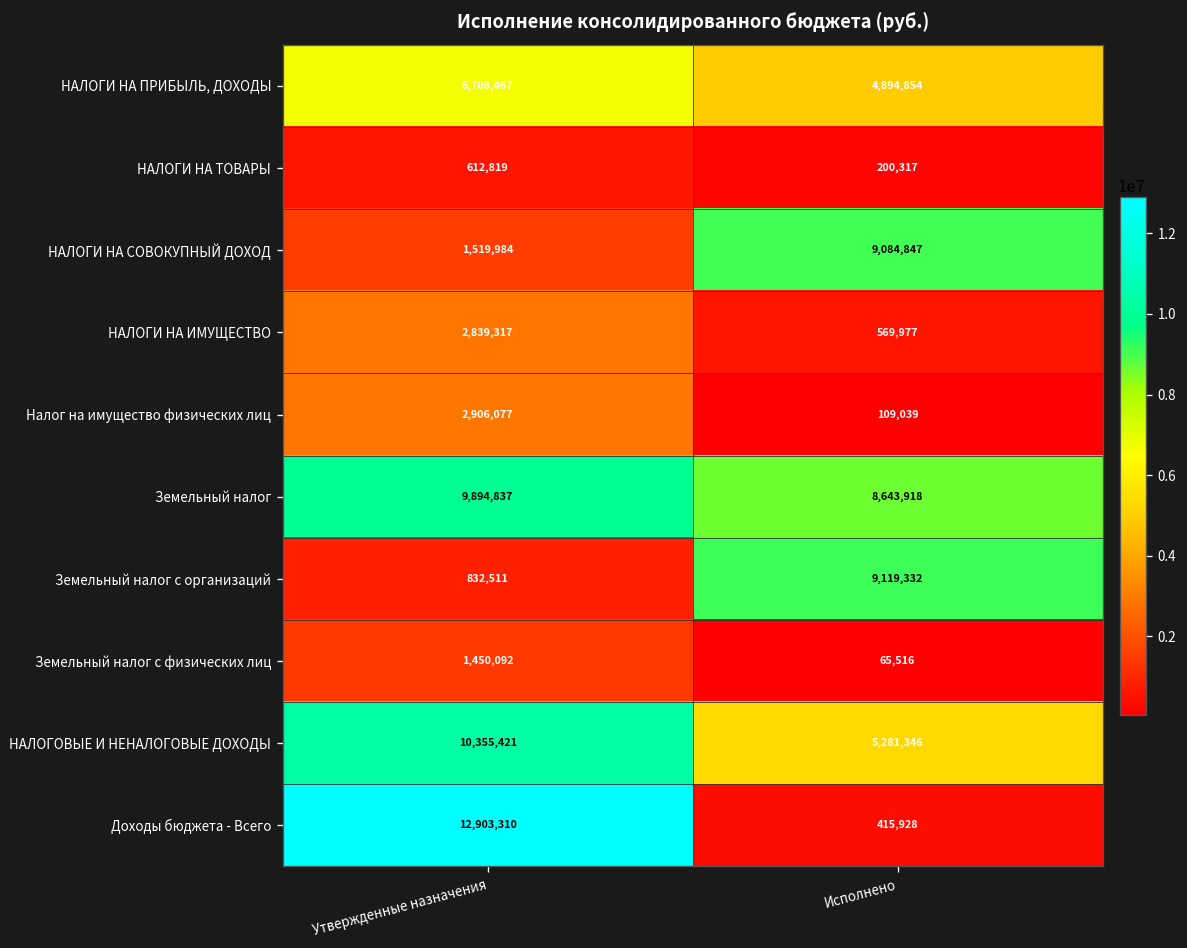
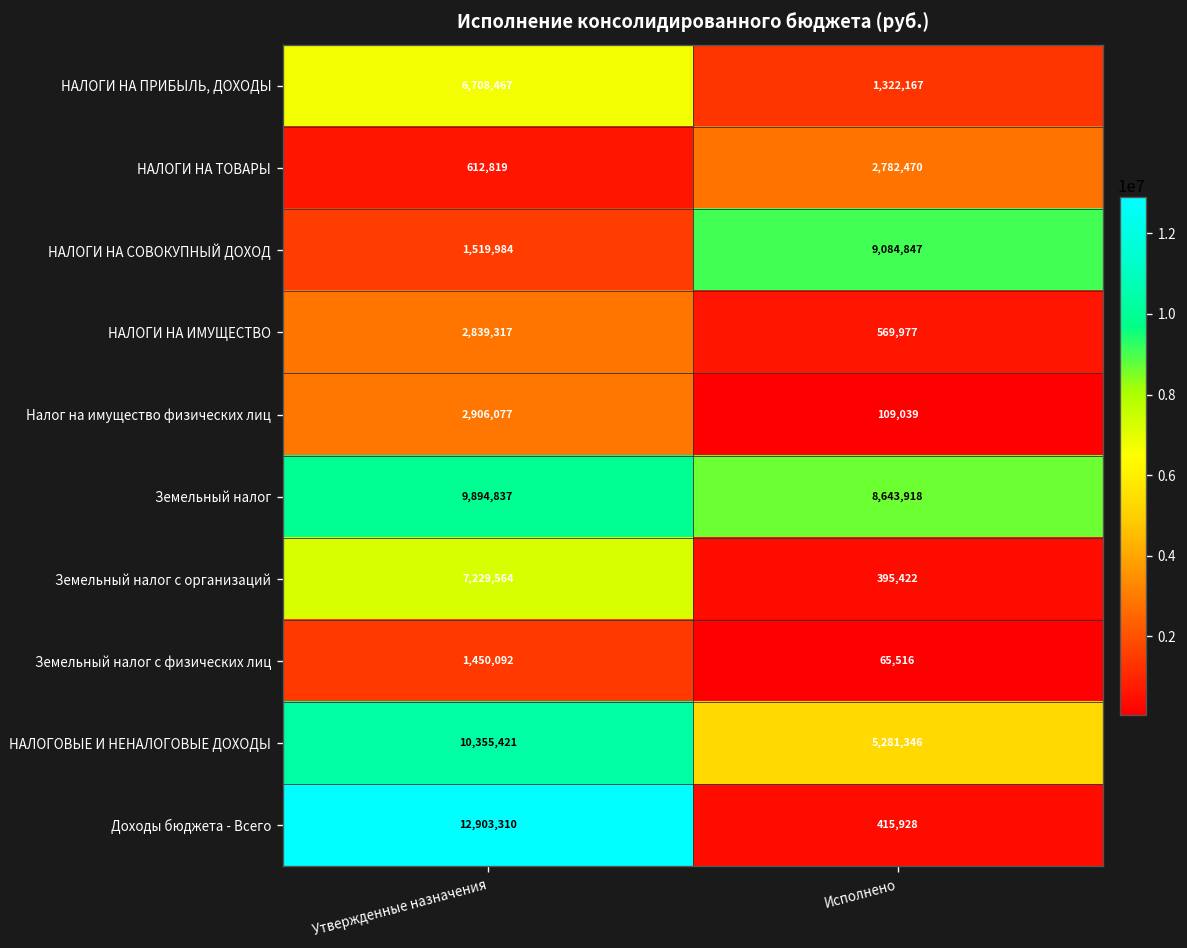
НАЛОГИ НА ПРИБЫЛЬ, ДОХОДЫ, Исполнено: 4,894,854 -> 1,322,167
НАЛОГИ НА ТОВАРЫ, Исполнено: 200,317 -> 2,782,470
Земельный налог с организаций, Утвержденные назначения: 832,511 -> 7,229,564
Земельный налог с организаций, Исполнено: 9,119,332 -> 395,422
